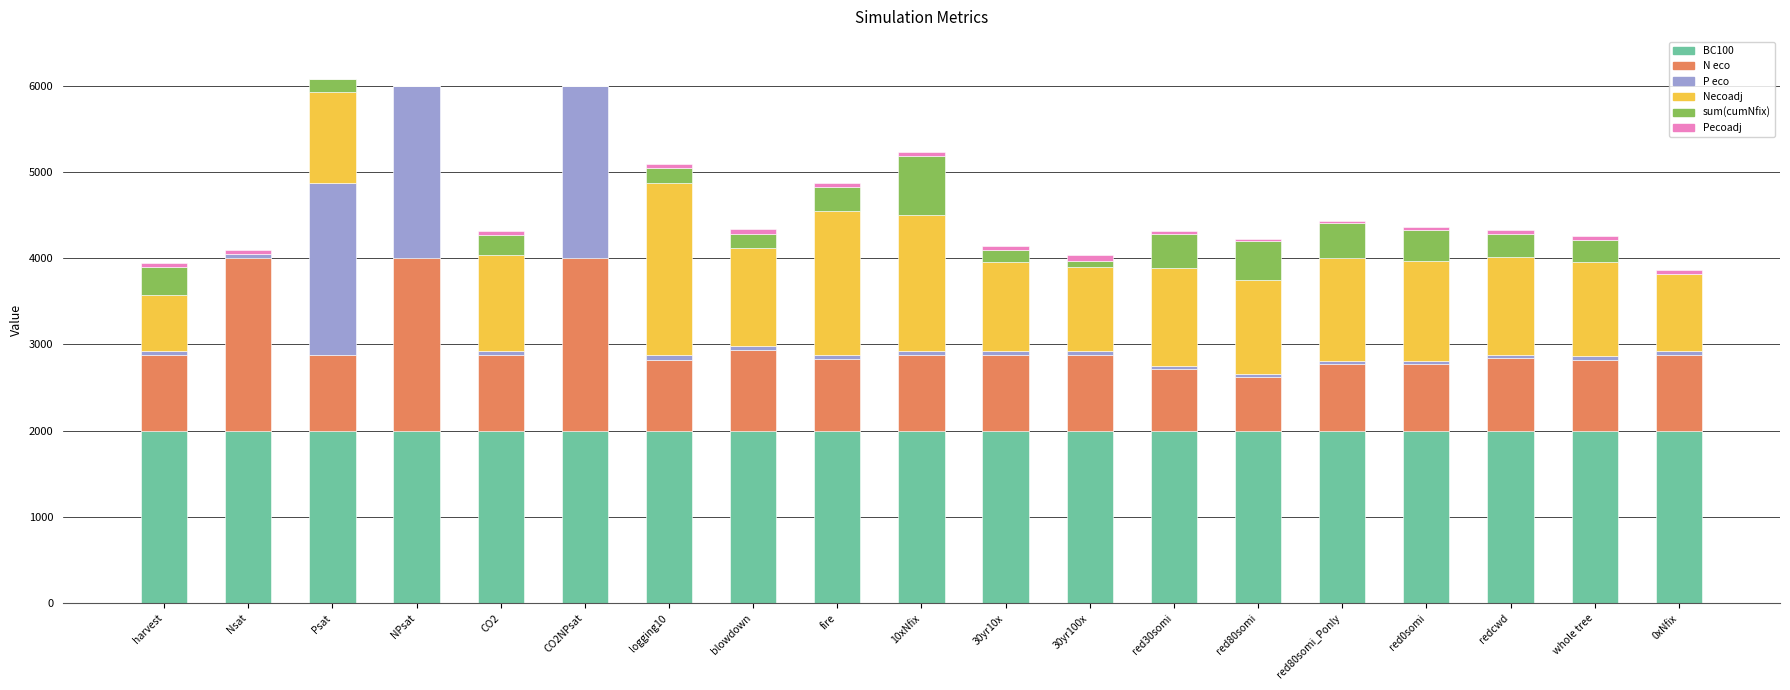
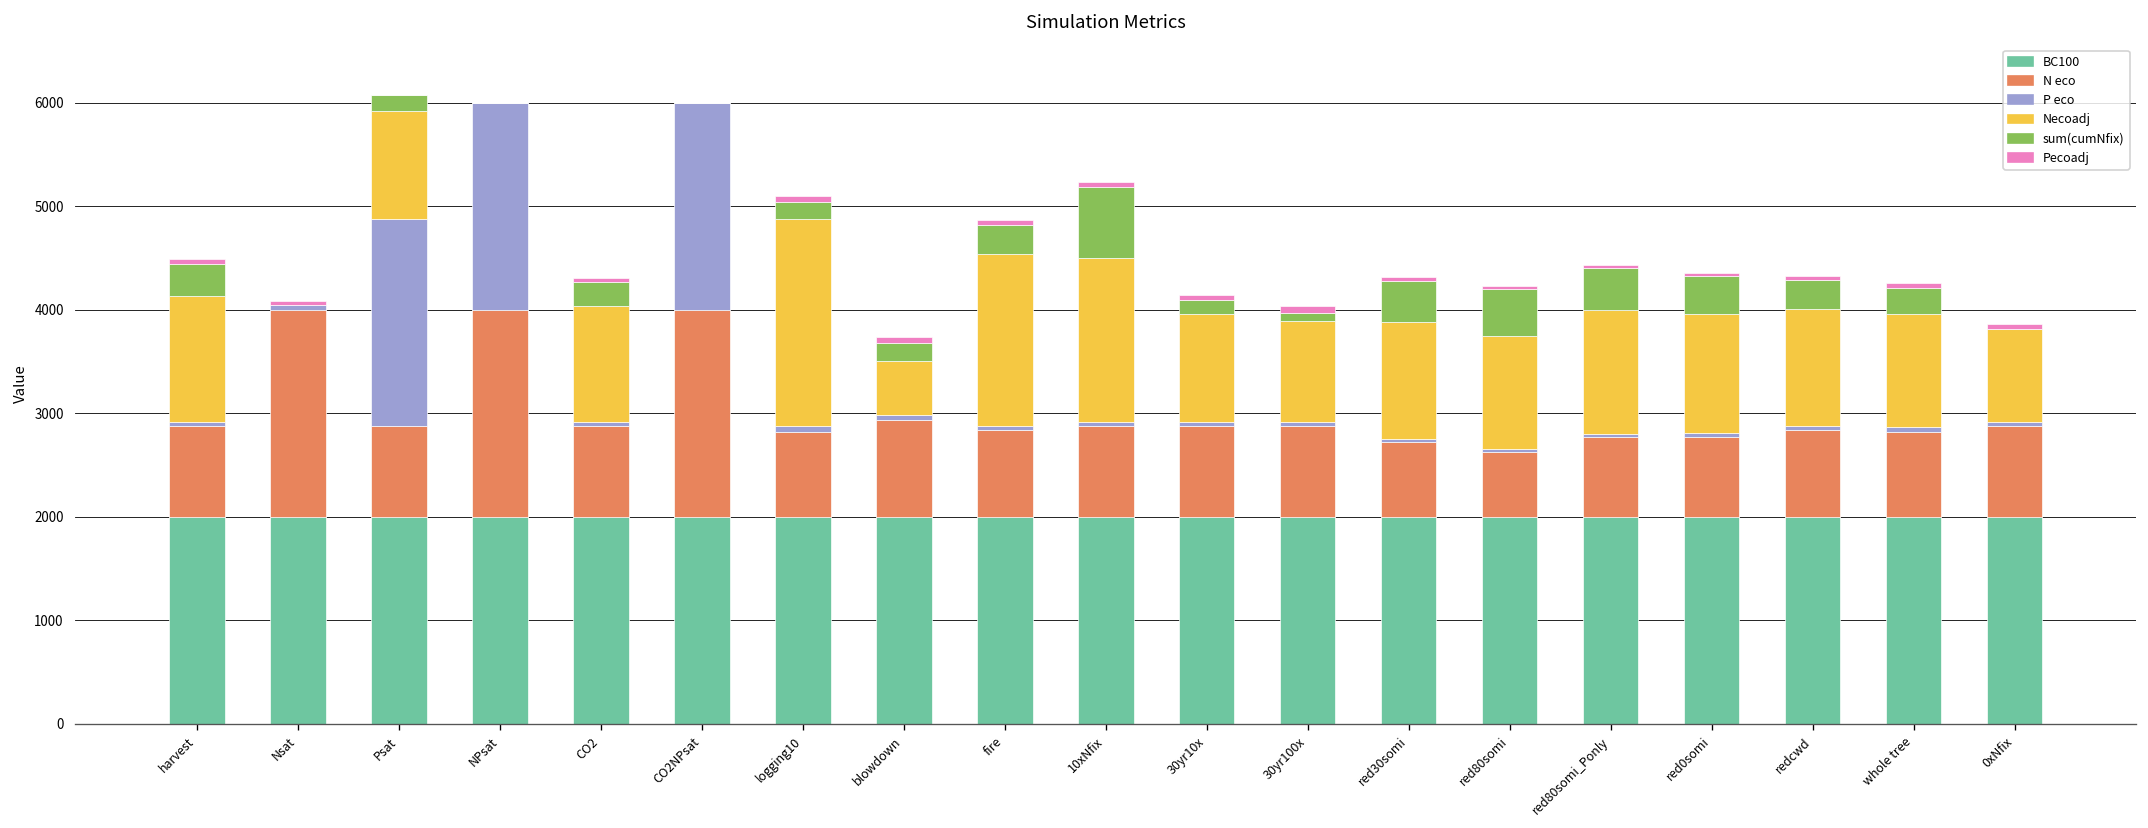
Necoadj, harvest: 700 -> 1200
Necoadj, blowdown: 1100 -> 500
